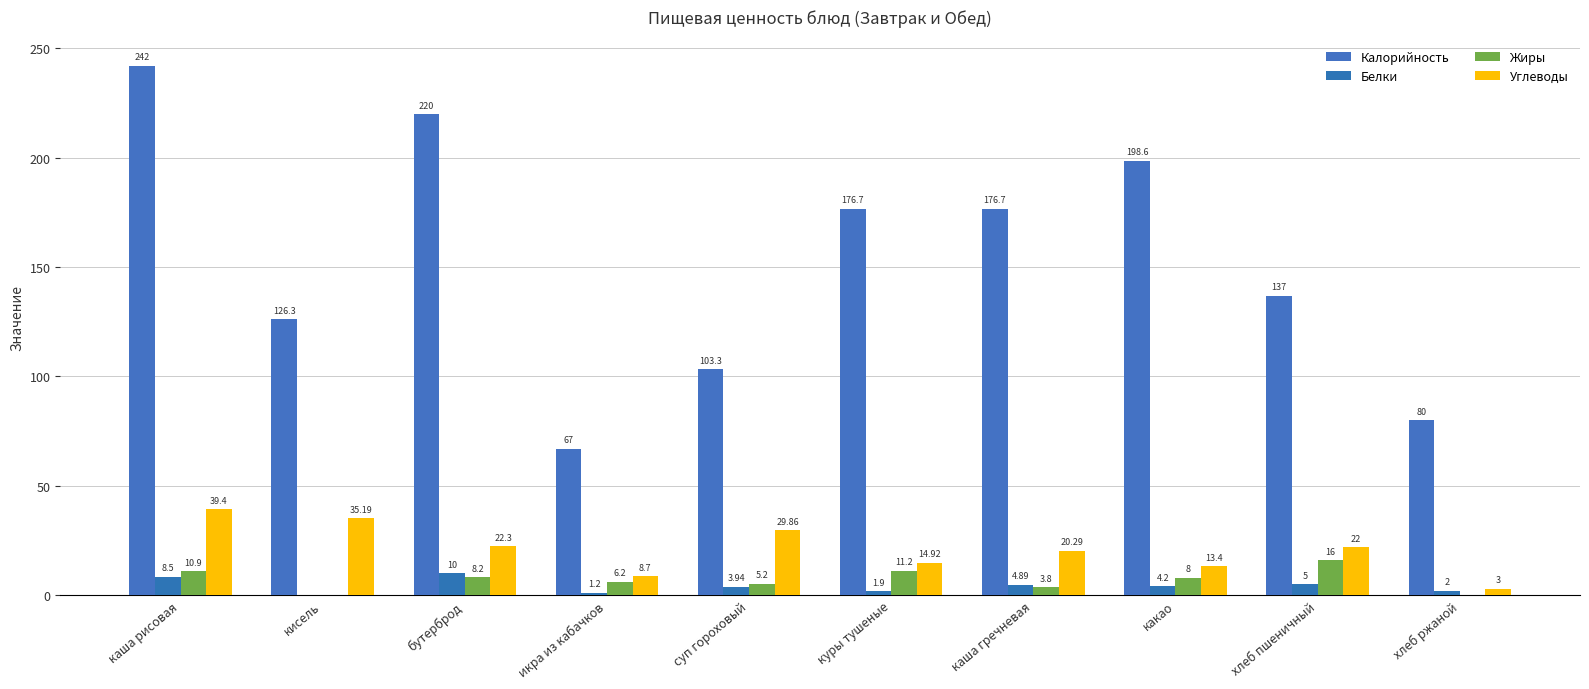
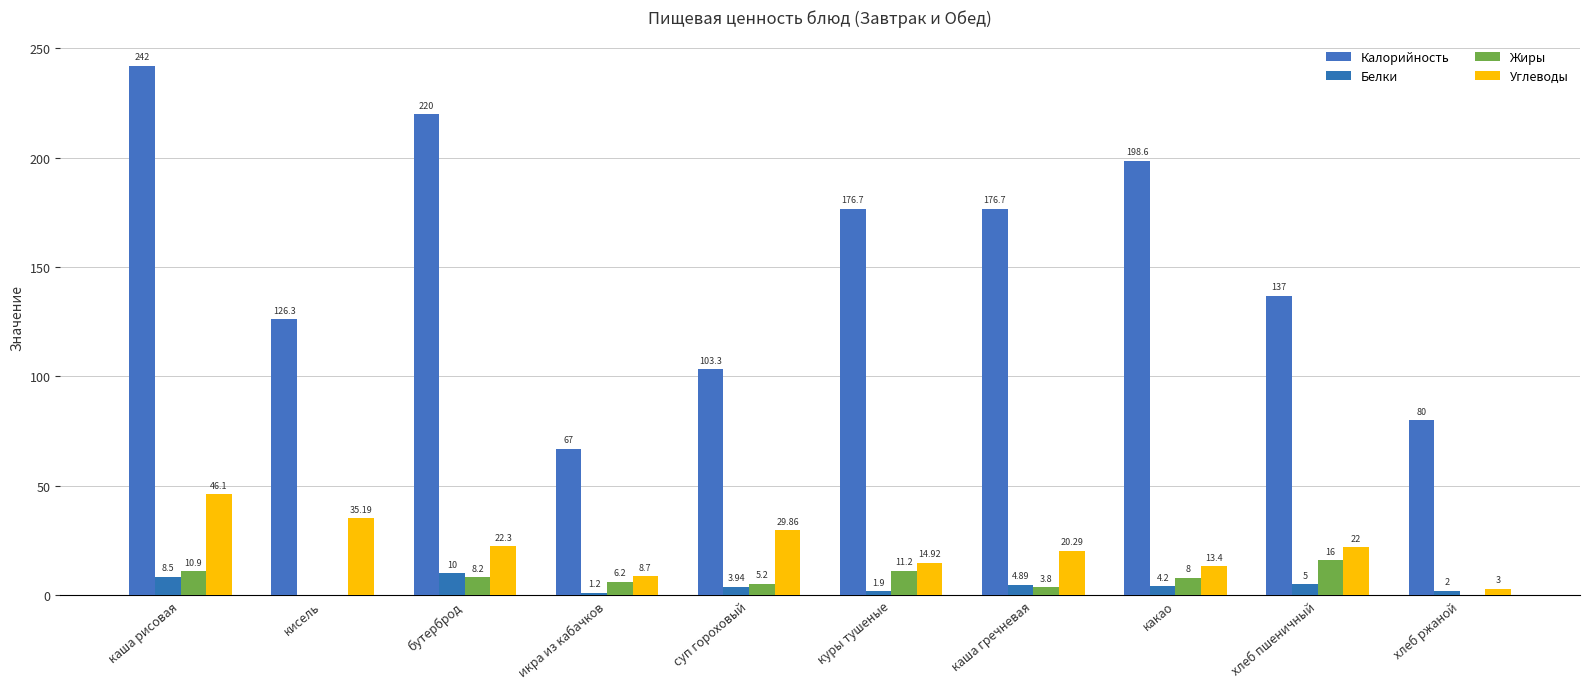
Углеводы, каша рисовая: 39.4 -> 46.1
